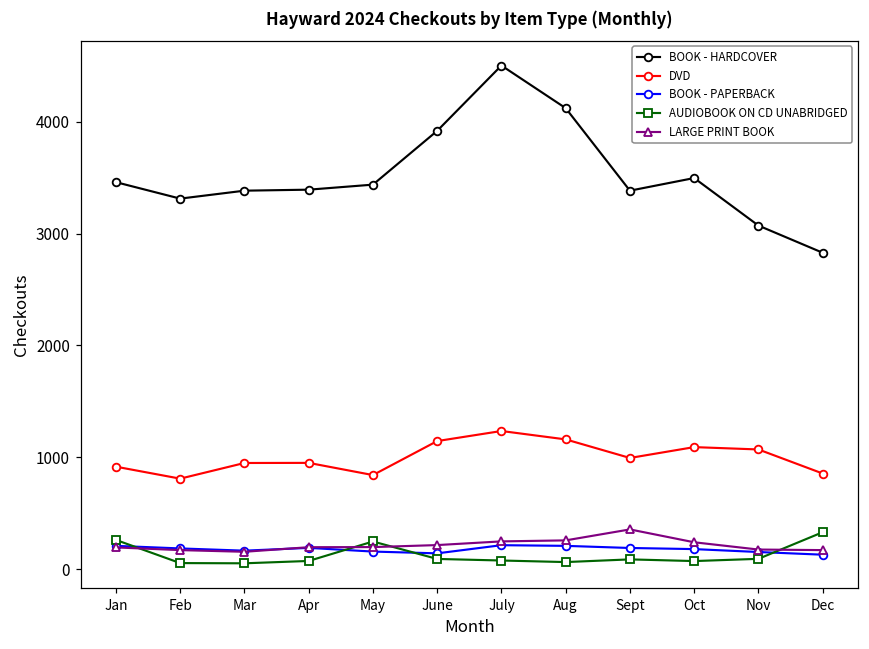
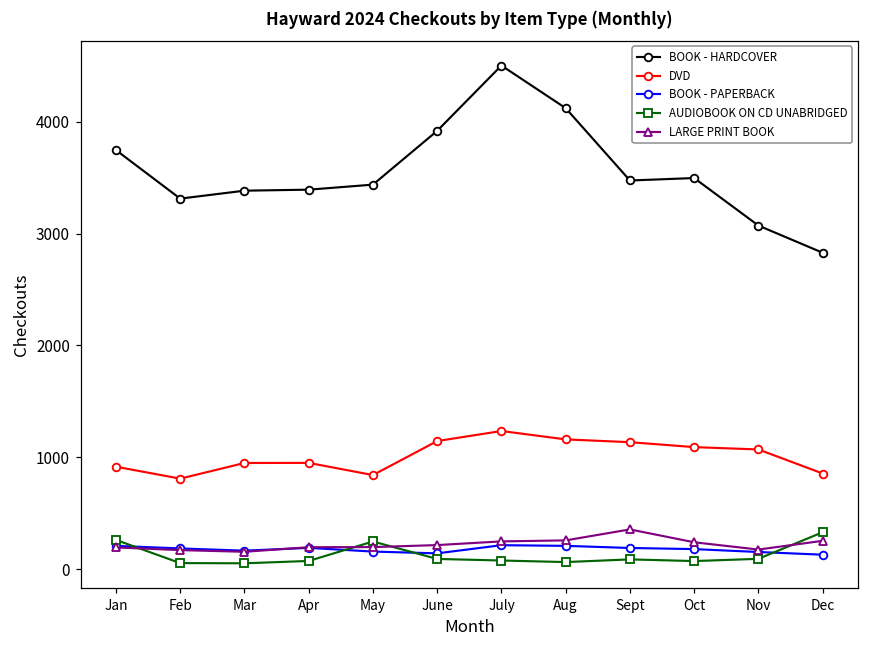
BOOK - HARDCOVER, Jan: 3460 -> 3750
BOOK - HARDCOVER, Sept: 3380 -> 3470
DVD, Sept: 990 -> 1130
LARGE PRINT BOOK, Dec: 170 -> 250
